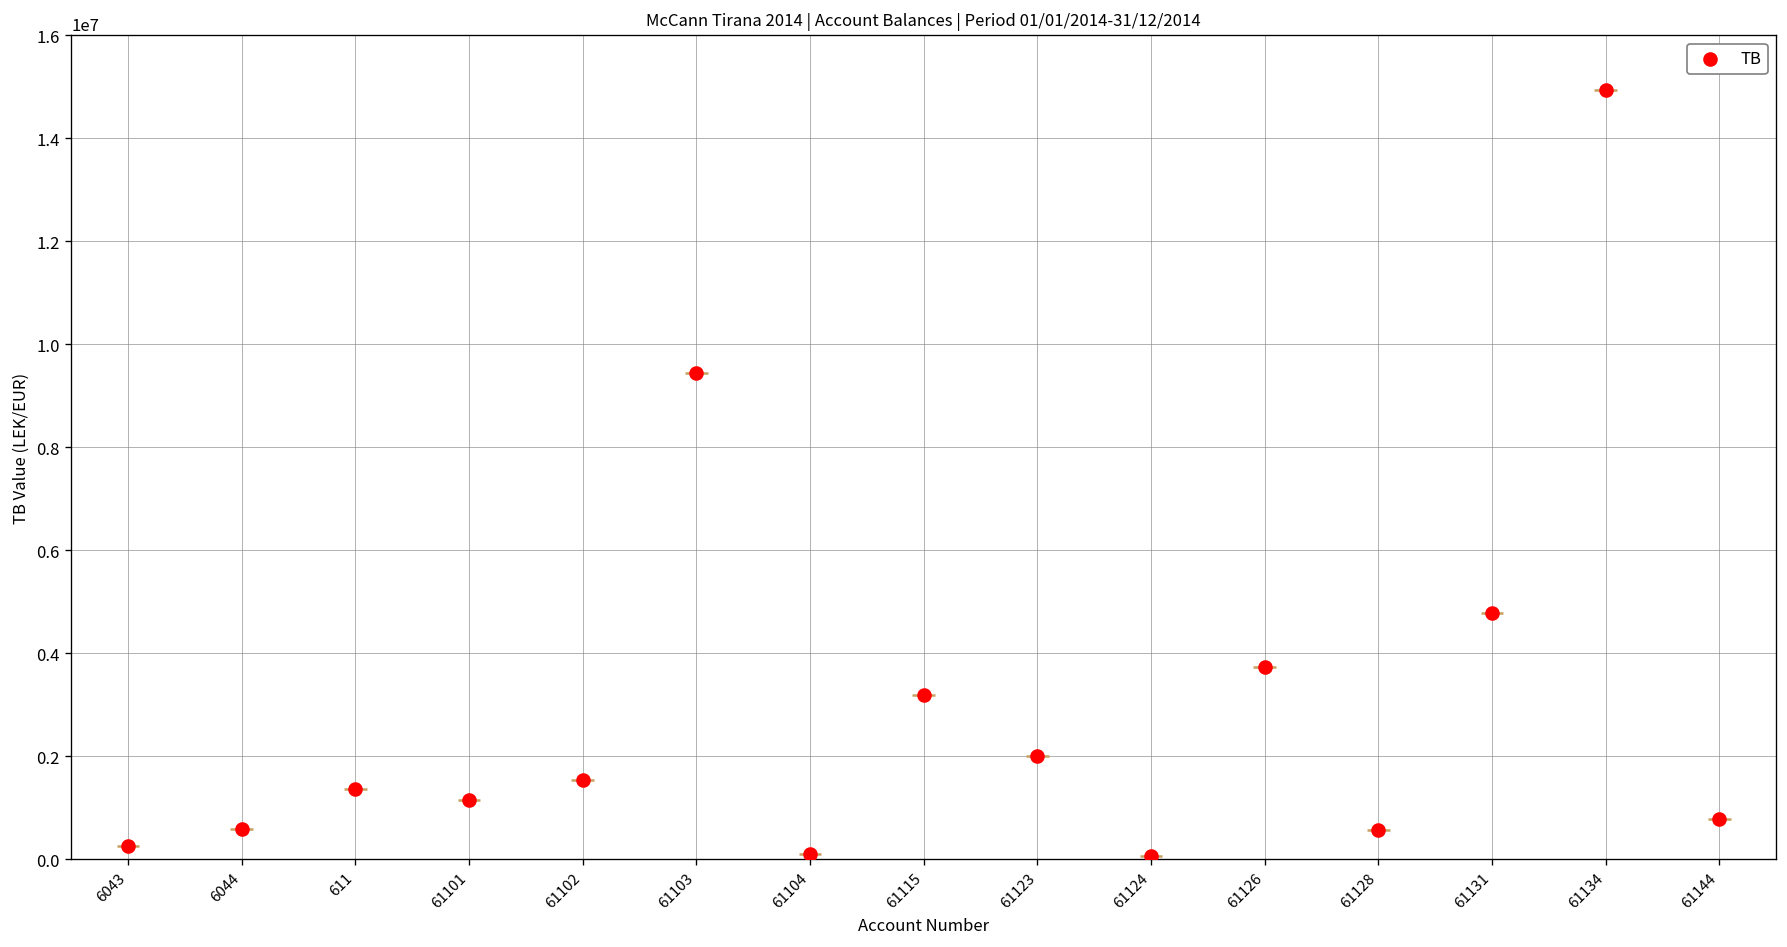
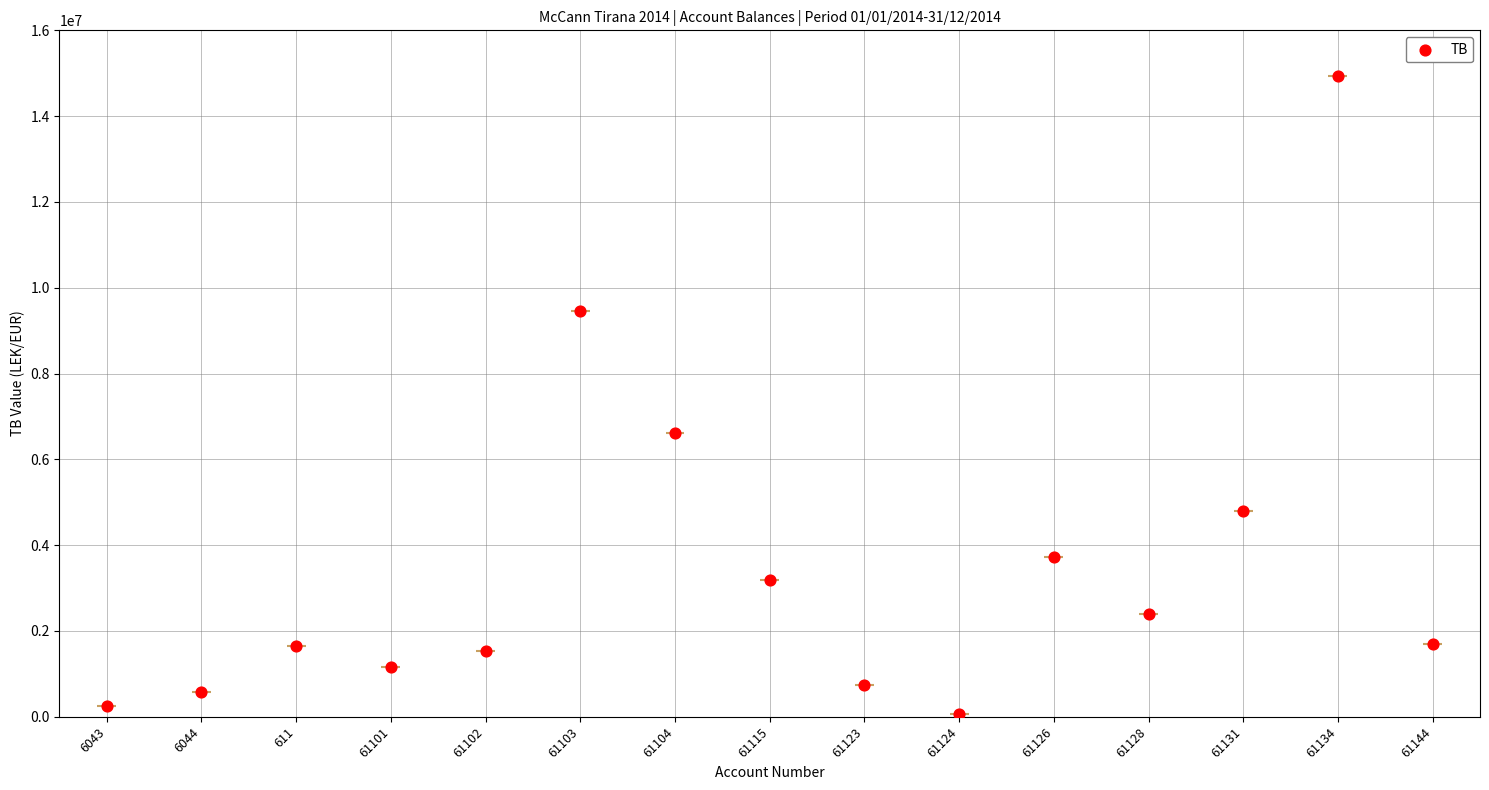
611: 1400000 -> 1700000
61104: 100000 -> 6600000
61123: 2000000 -> 700000
61128: 600000 -> 2400000
61144: 800000 -> 1700000
